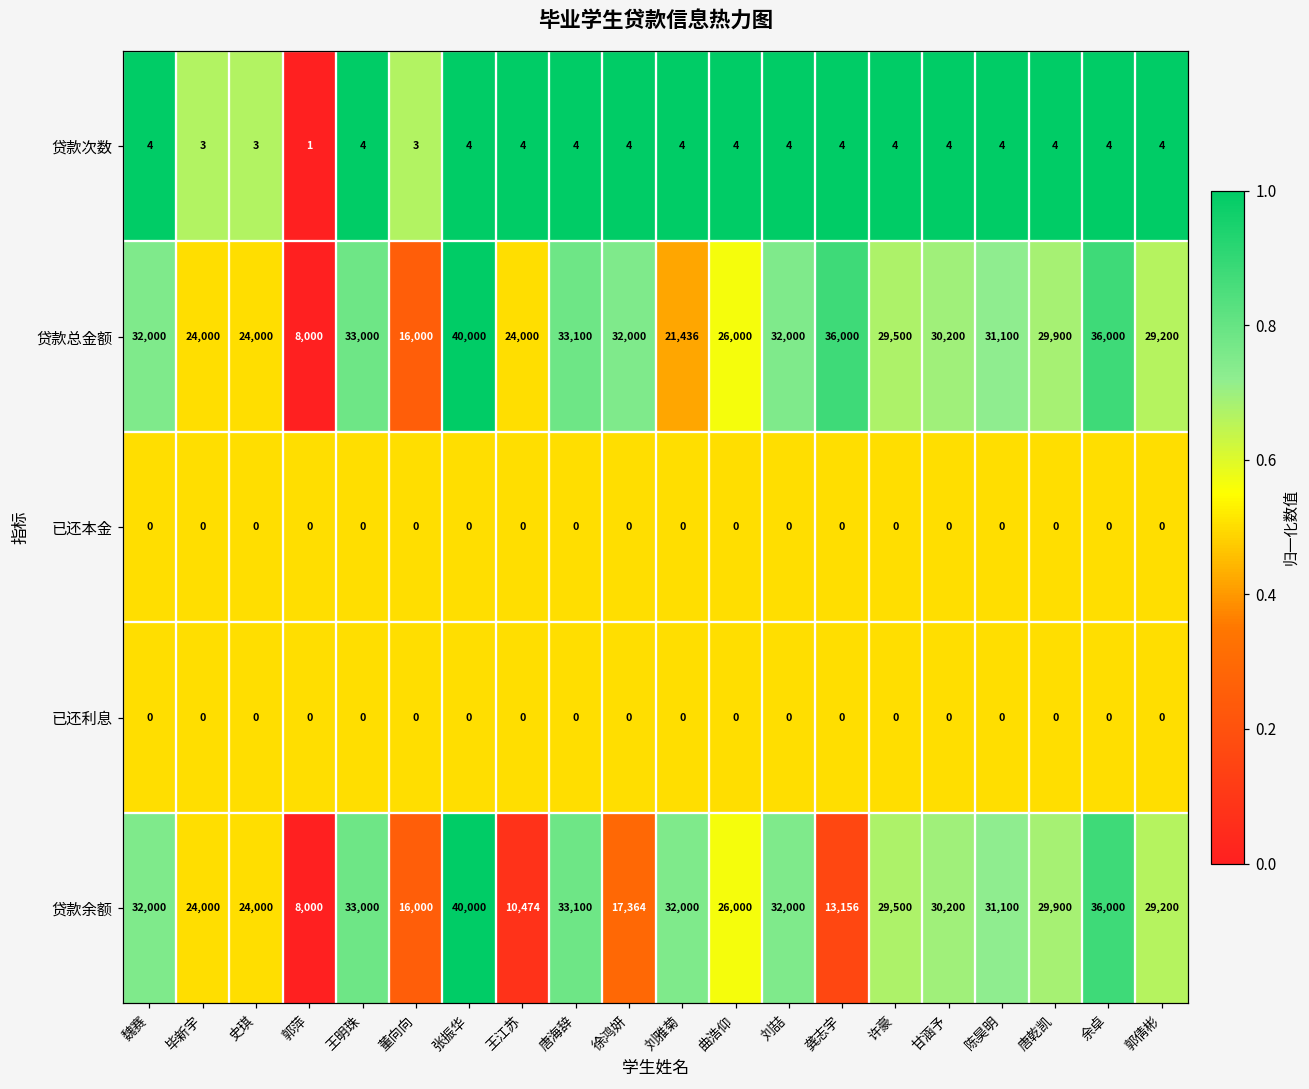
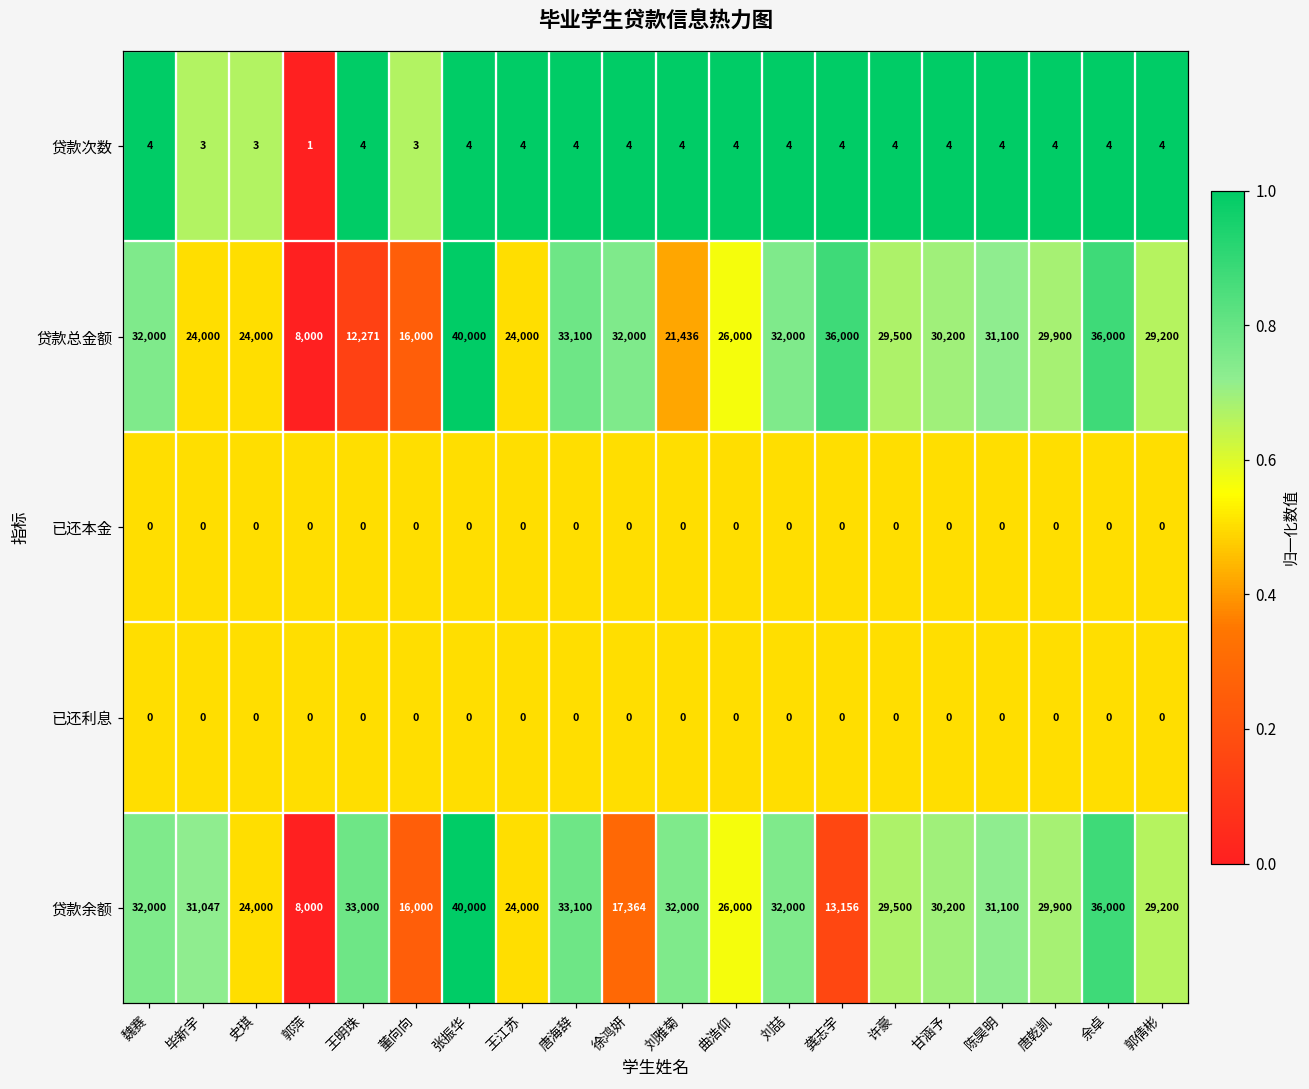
贷款总金额, 王明珠: 33,000 -> 12,271
贷款余额, 毕新宇: 24,000 -> 31,047
贷款余额, 王江苏: 10,474 -> 24,000
